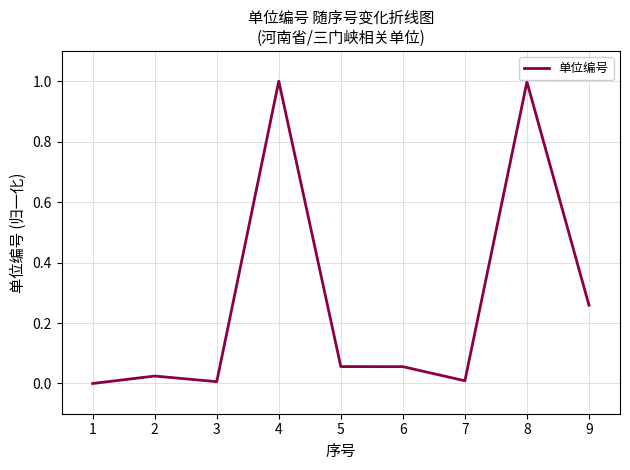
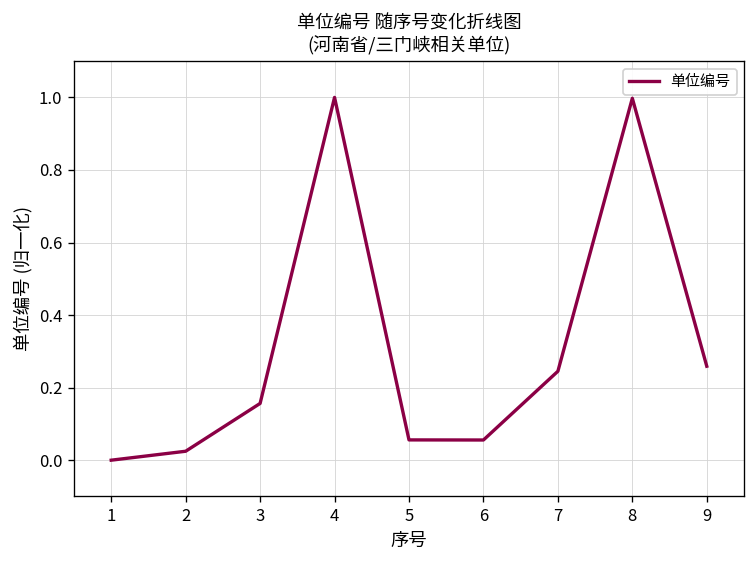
3: 0.01 -> 0.16
7: 0.01 -> 0.25
